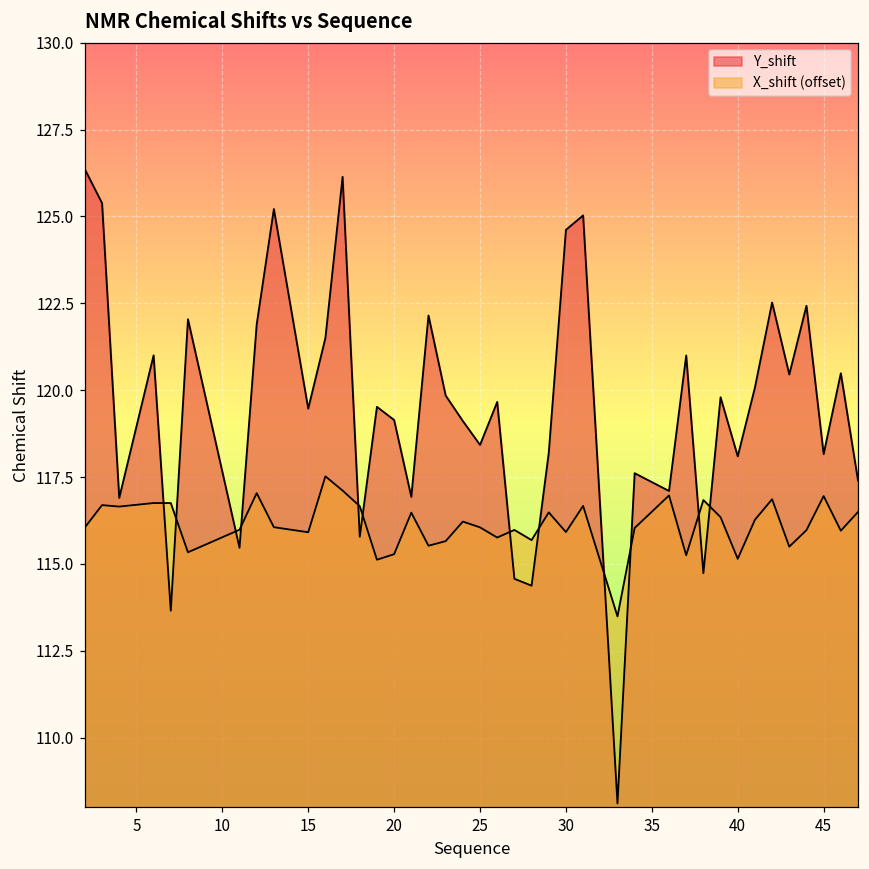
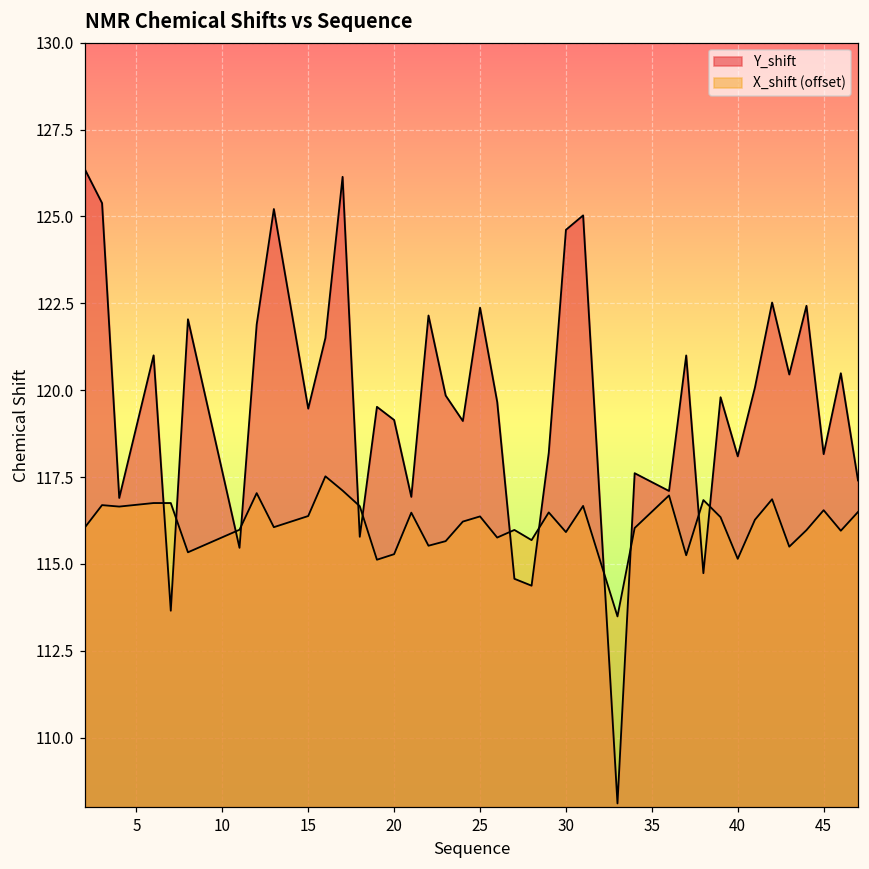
X_shift (offset), 15: 115.9 -> 116.4
Y_shift, 25: 118.4 -> 122.4
X_shift (offset), 25: 116.1 -> 116.4
X_shift (offset), 45: 117.0 -> 116.5
